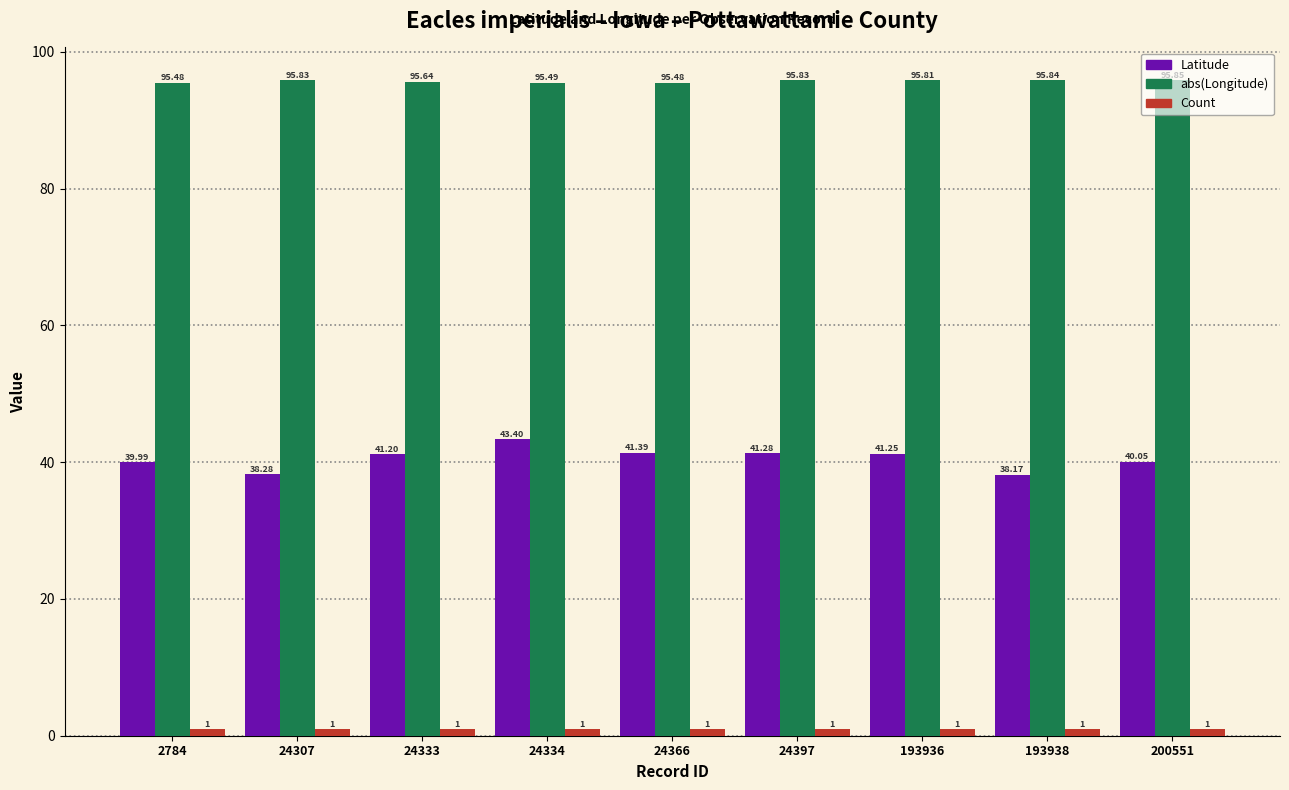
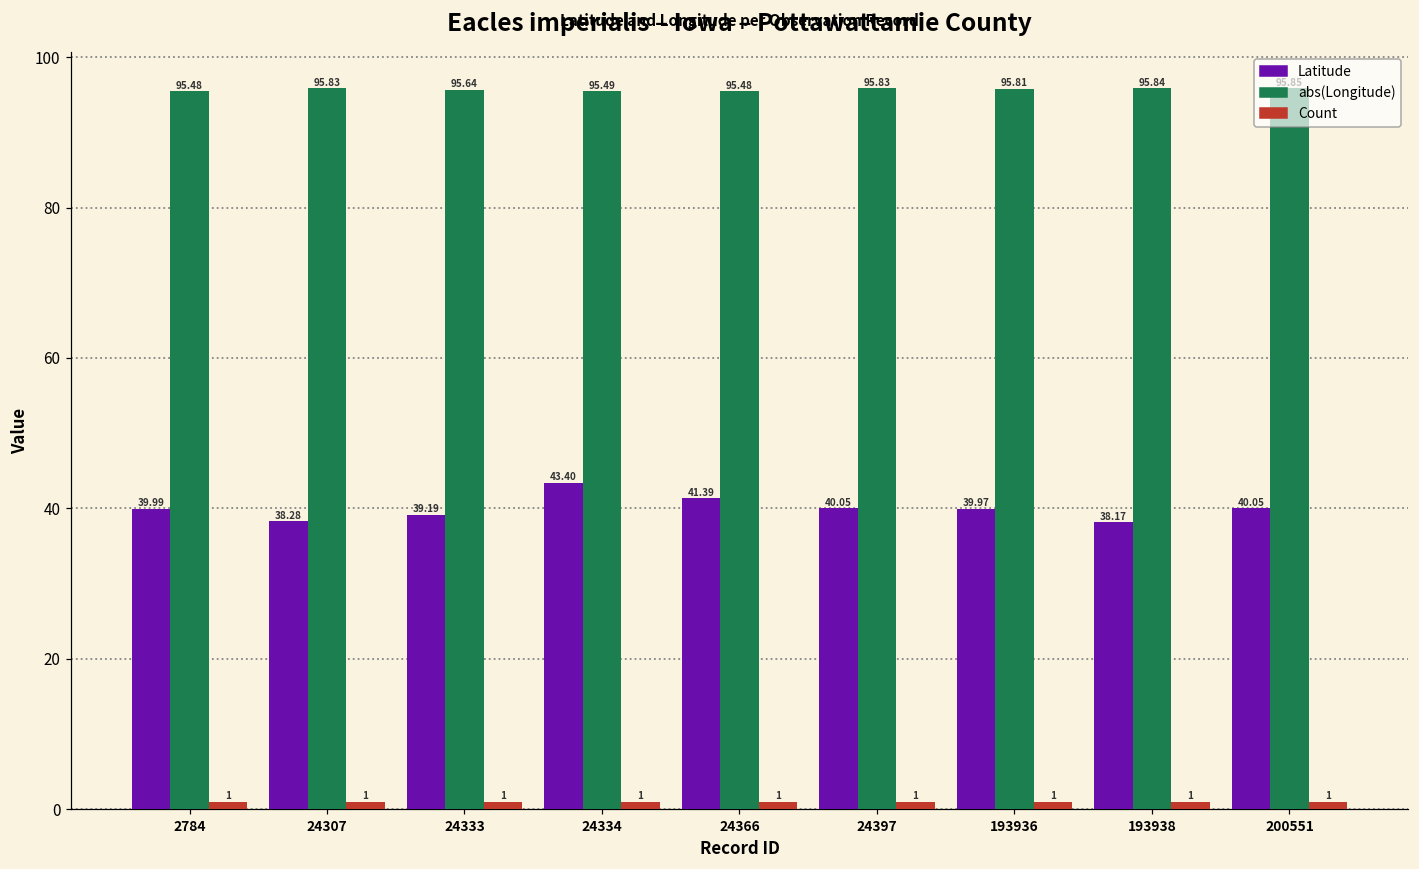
Latitude, 24333: 41.20 -> 39.19
Latitude, 24397: 41.28 -> 40.05
Latitude, 193936: 41.25 -> 39.97
